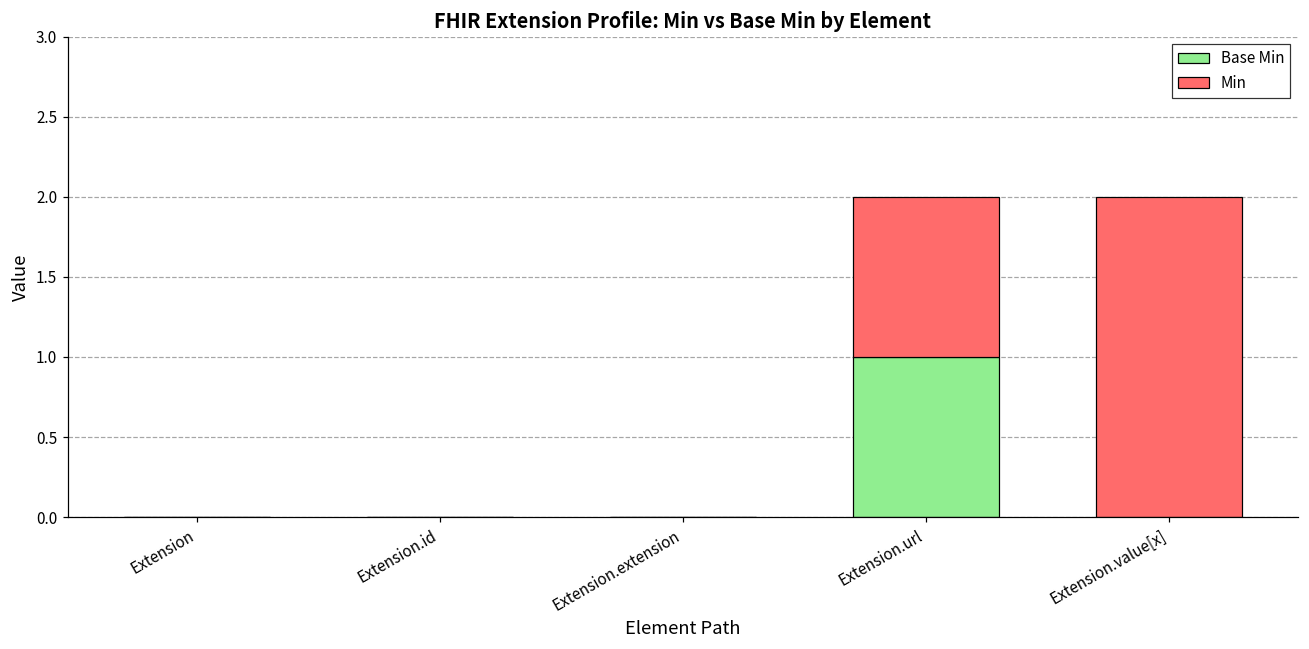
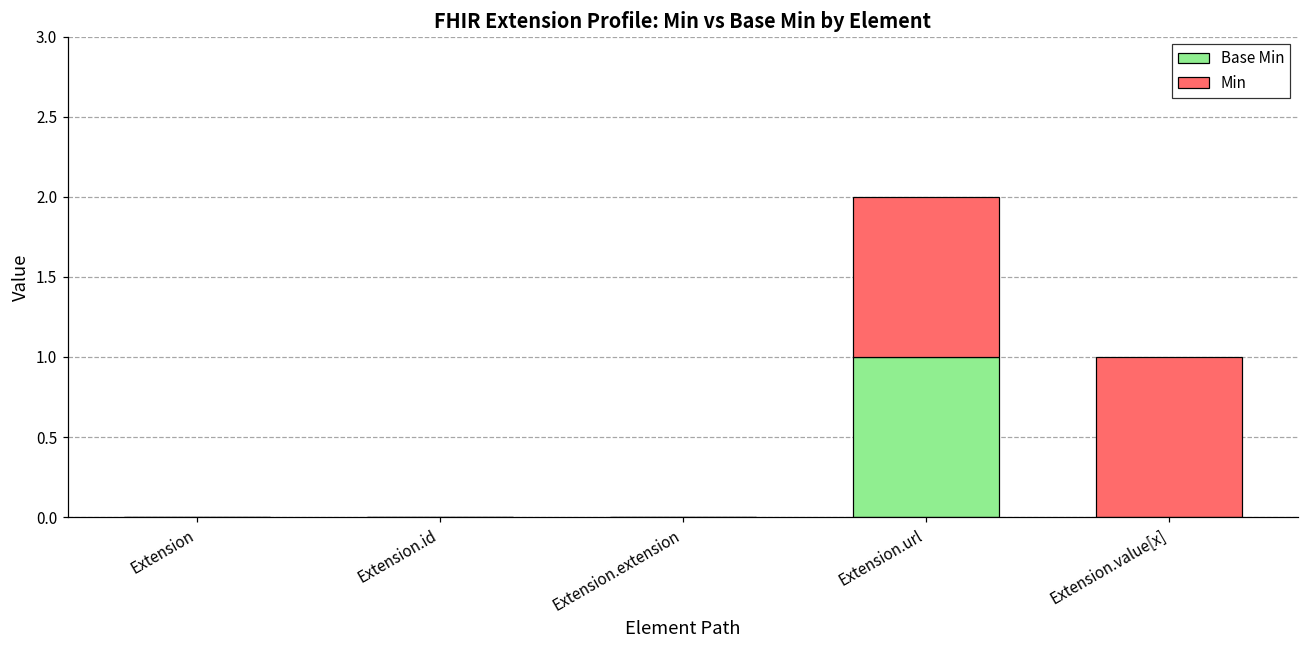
Min, Extension.value[x]: 2 -> 1
